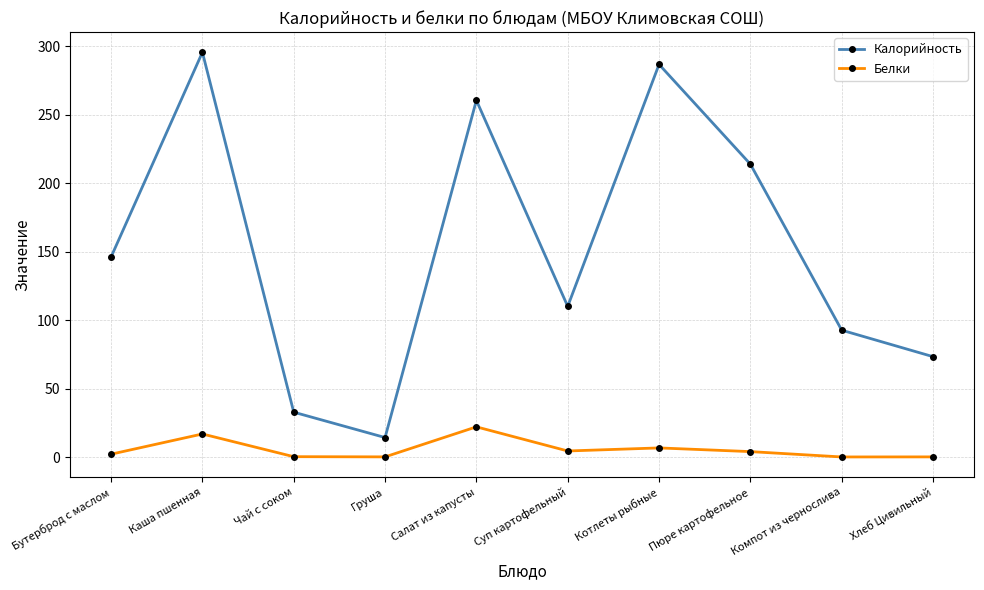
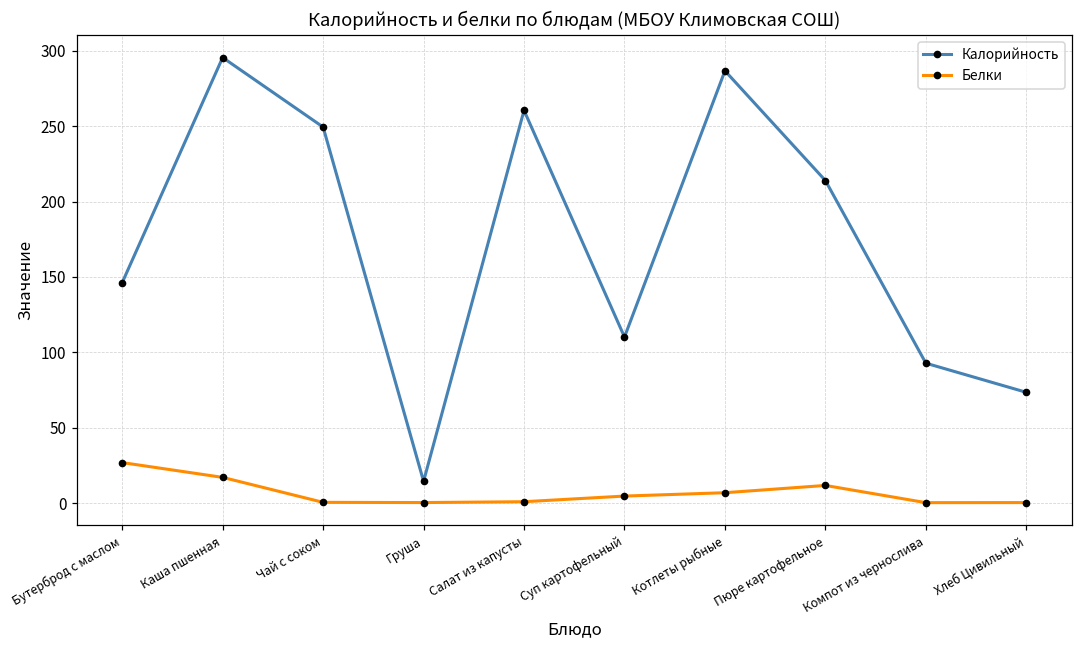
Белки, Бутерброд с маслом: 2 -> 27
Калорийность, Чай с соком: 33 -> 249
Белки, Салат из капусты: 22 -> 1
Белки, Пюре картофельное: 4 -> 12
